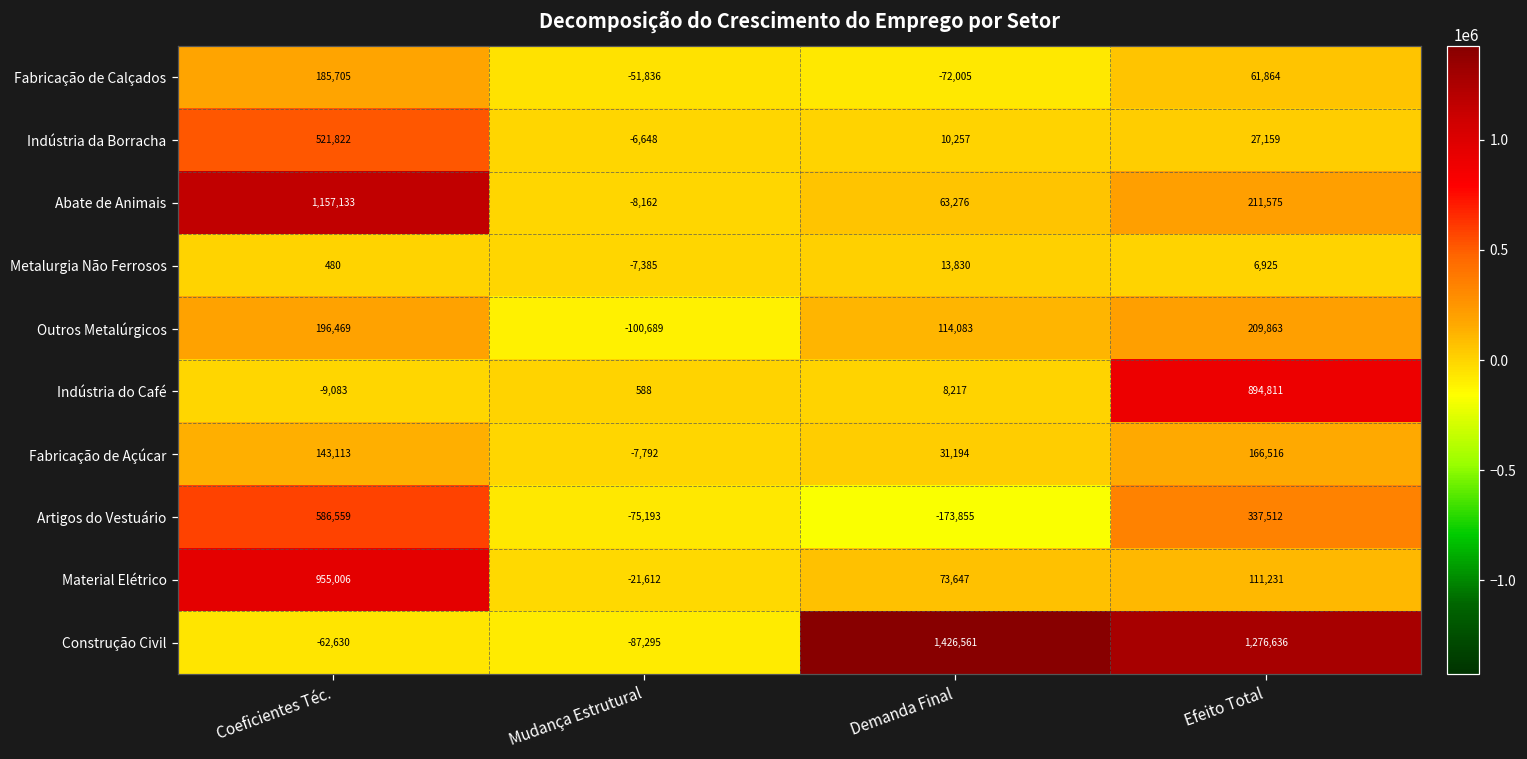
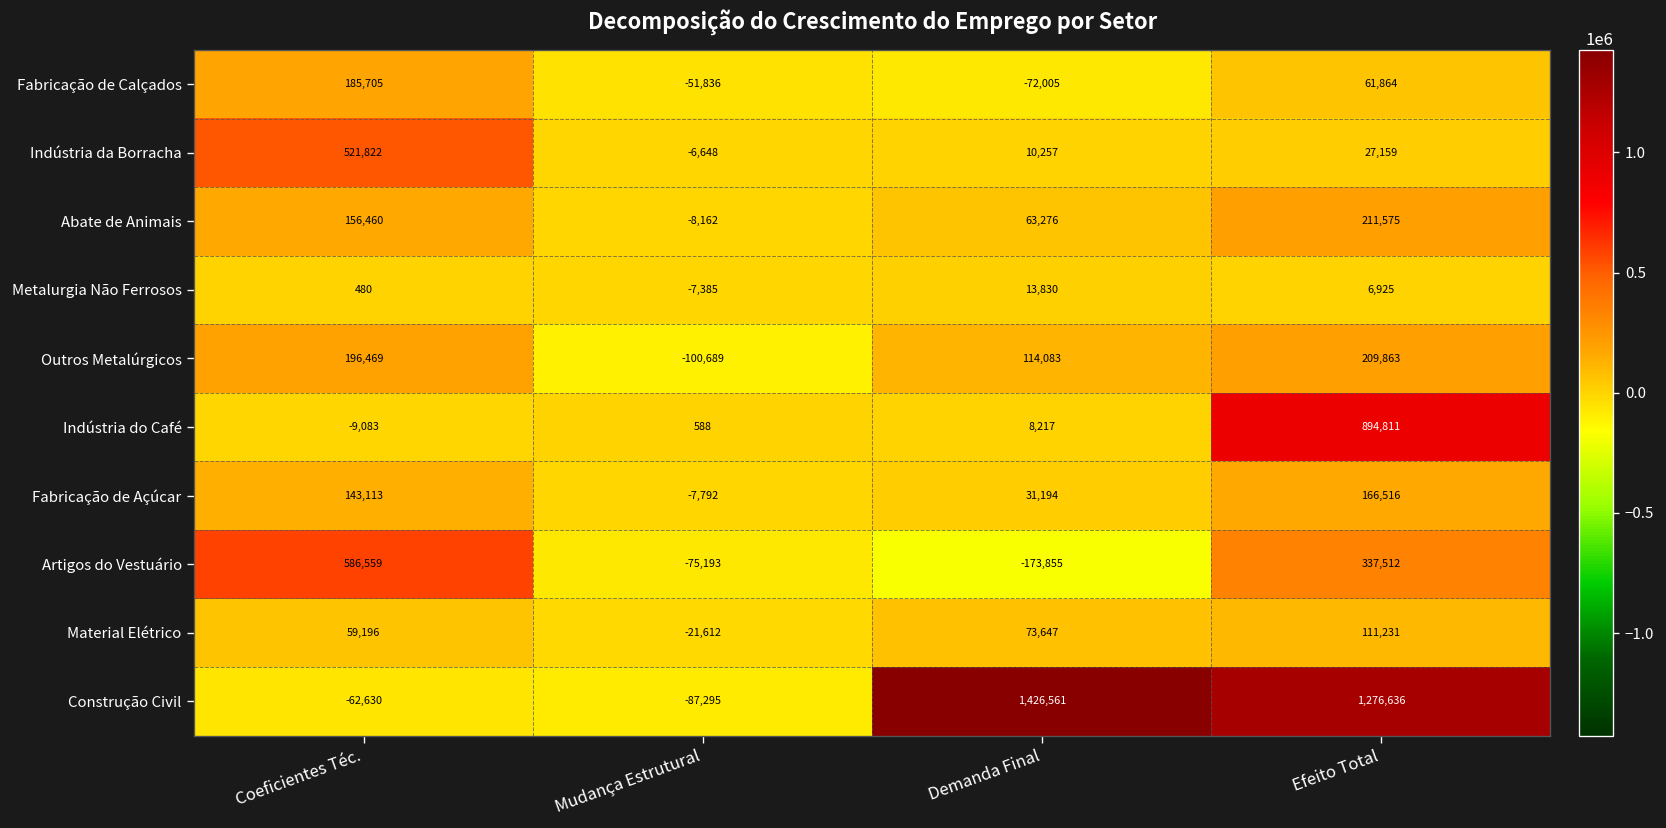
Abate de Animais, Coeficientes Téc.: 1,157,133 -> 156,460
Material Elétrico, Coeficientes Téc.: 955,006 -> 59,196
